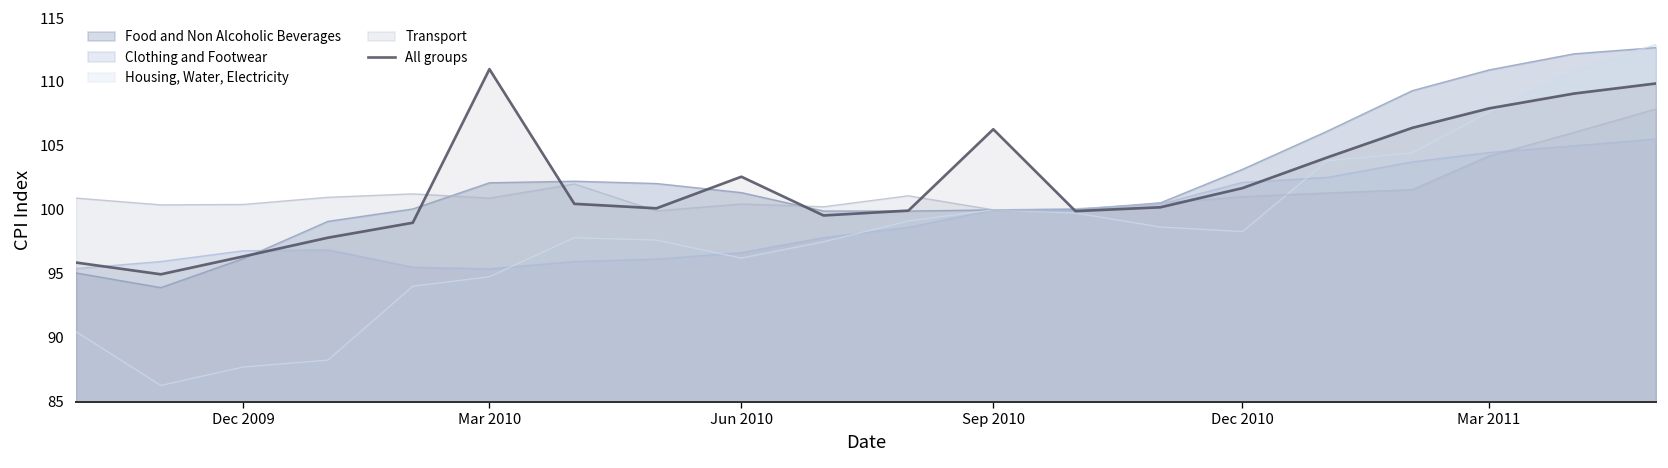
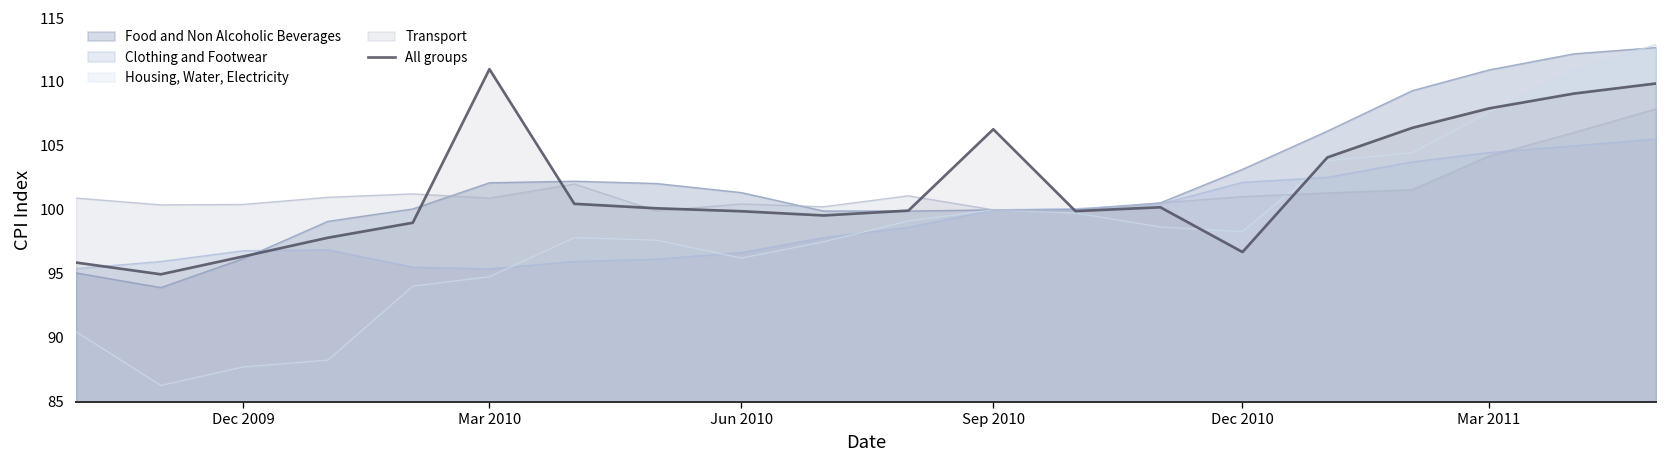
All groups, Jun 2010: 102.6 -> 99.9
All groups, Dec 2010: 101.7 -> 96.7
